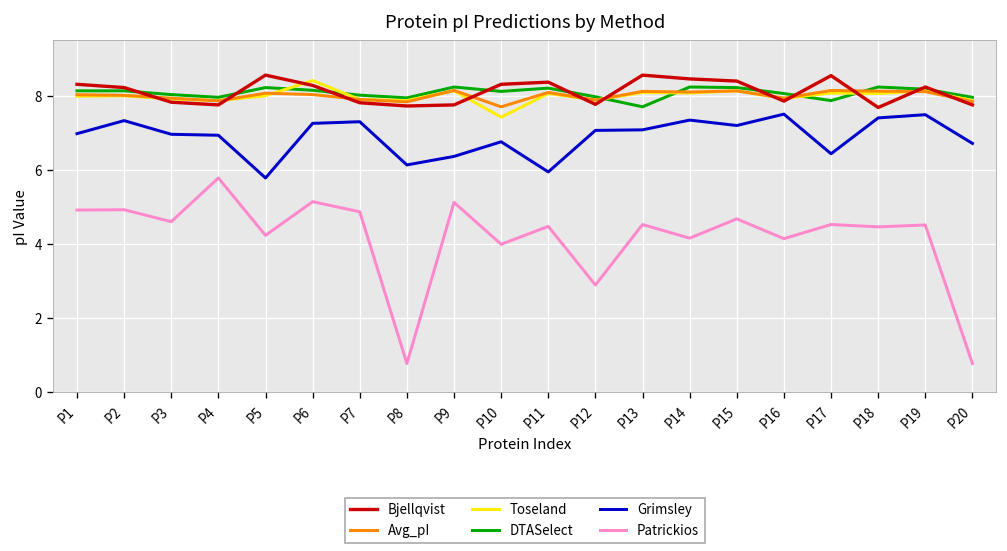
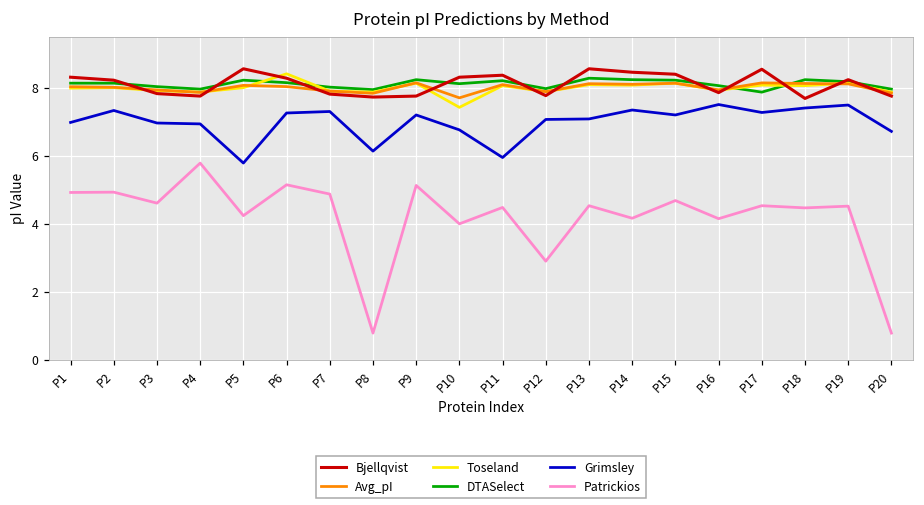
Grimsley, P9: 6.4 -> 7.2
DTASelect, P13: 7.7 -> 8.3
Grimsley, P17: 6.4 -> 7.3
